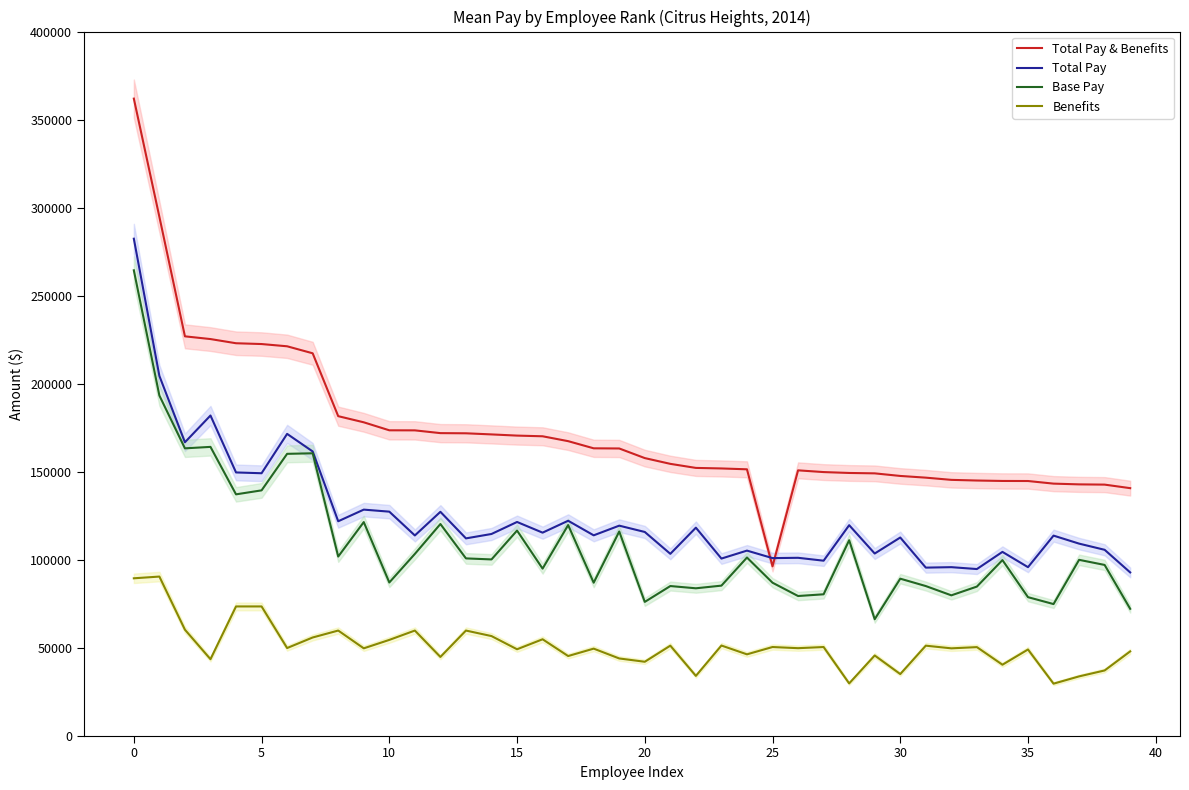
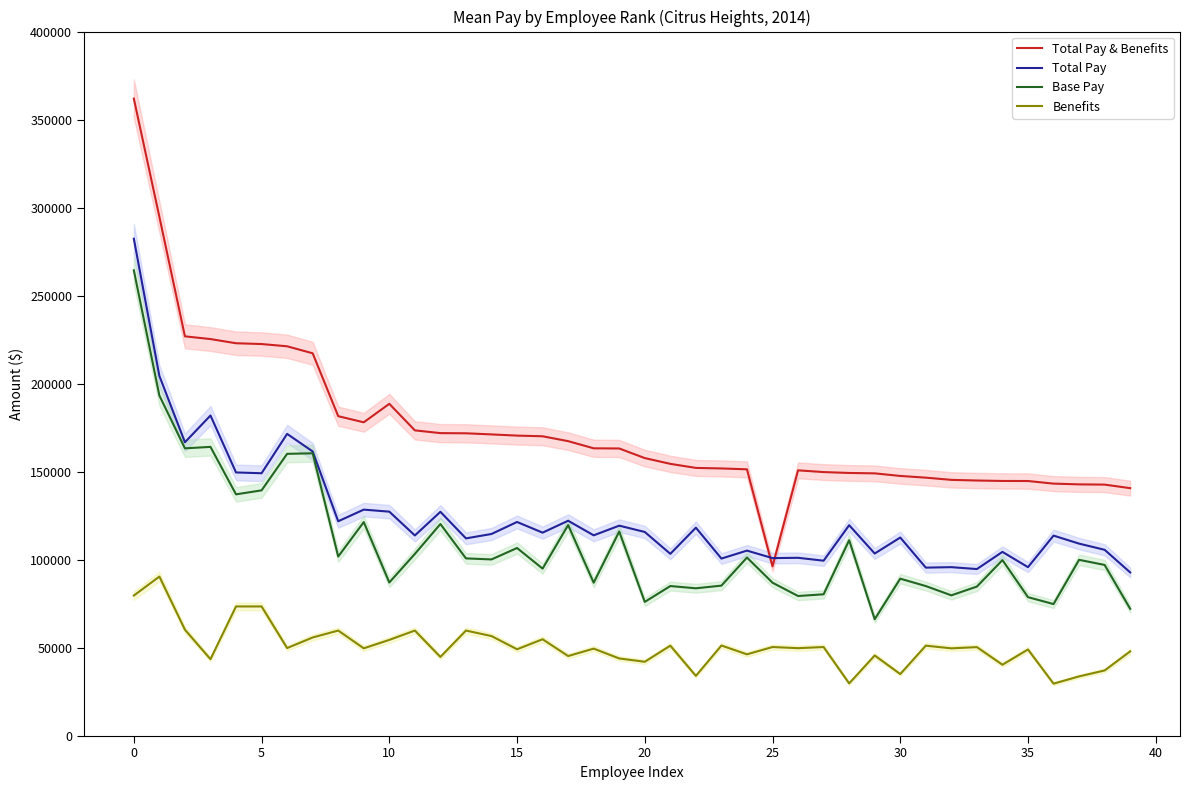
Benefits, 0: 89000 -> 80000
Total Pay & Benefits, 10: 173000 -> 189000
Base Pay, 15: 116000 -> 107000
